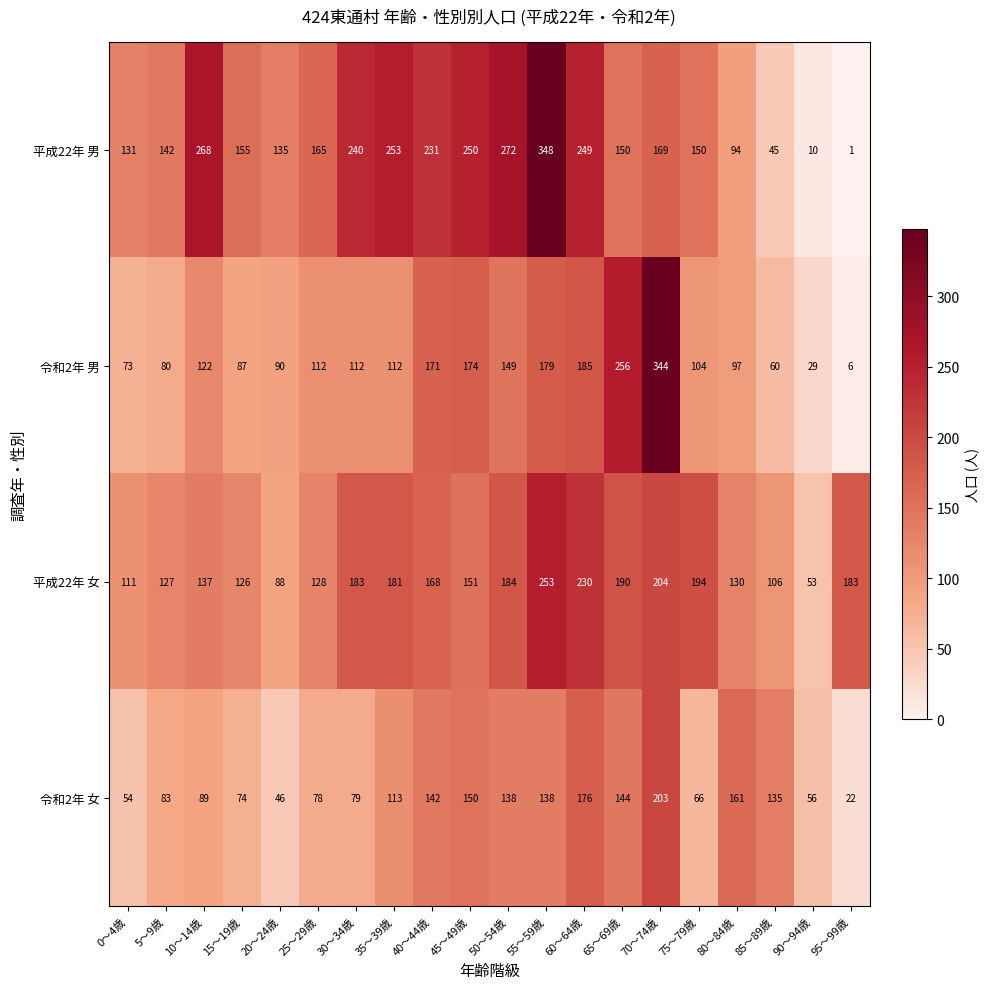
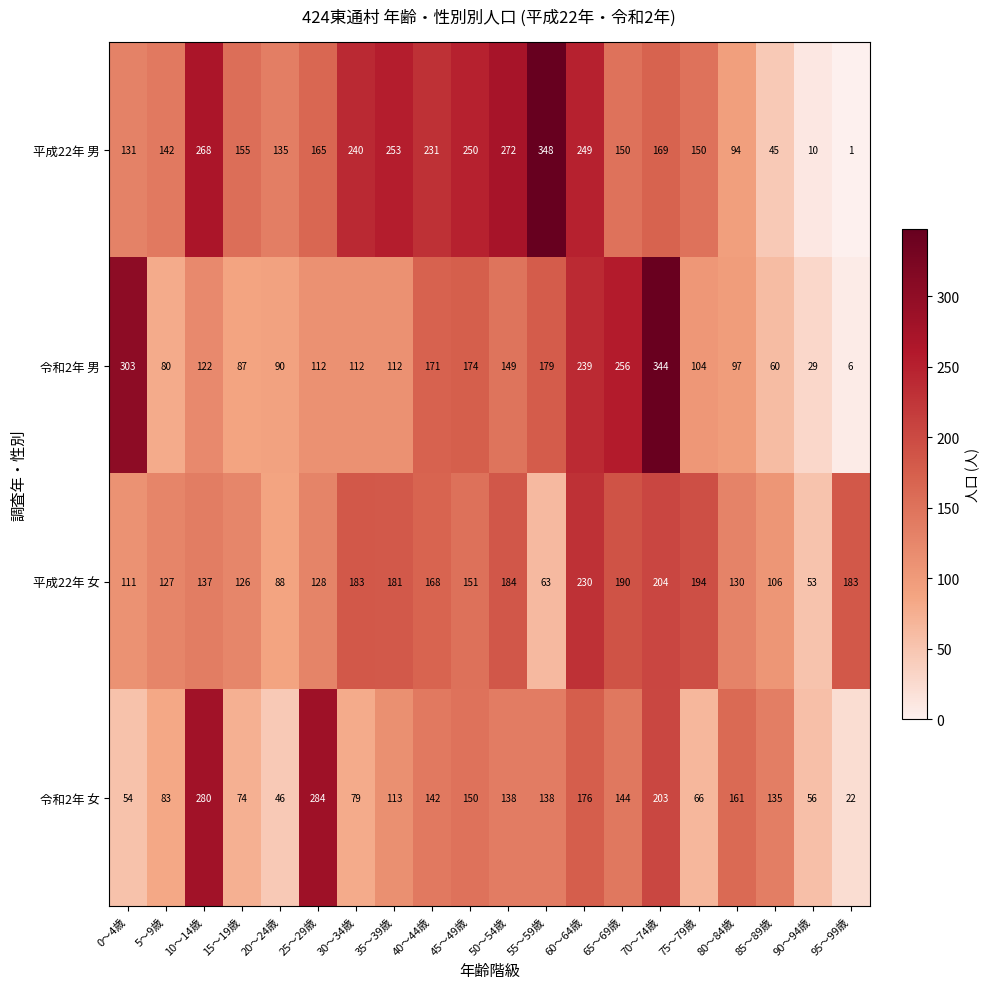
令和2年 男, 0～4歳: 73 -> 303
令和2年 男, 60～64歳: 185 -> 239
平成22年 女, 55～59歳: 253 -> 63
令和2年 女, 10～14歳: 89 -> 280
令和2年 女, 25～29歳: 78 -> 284
